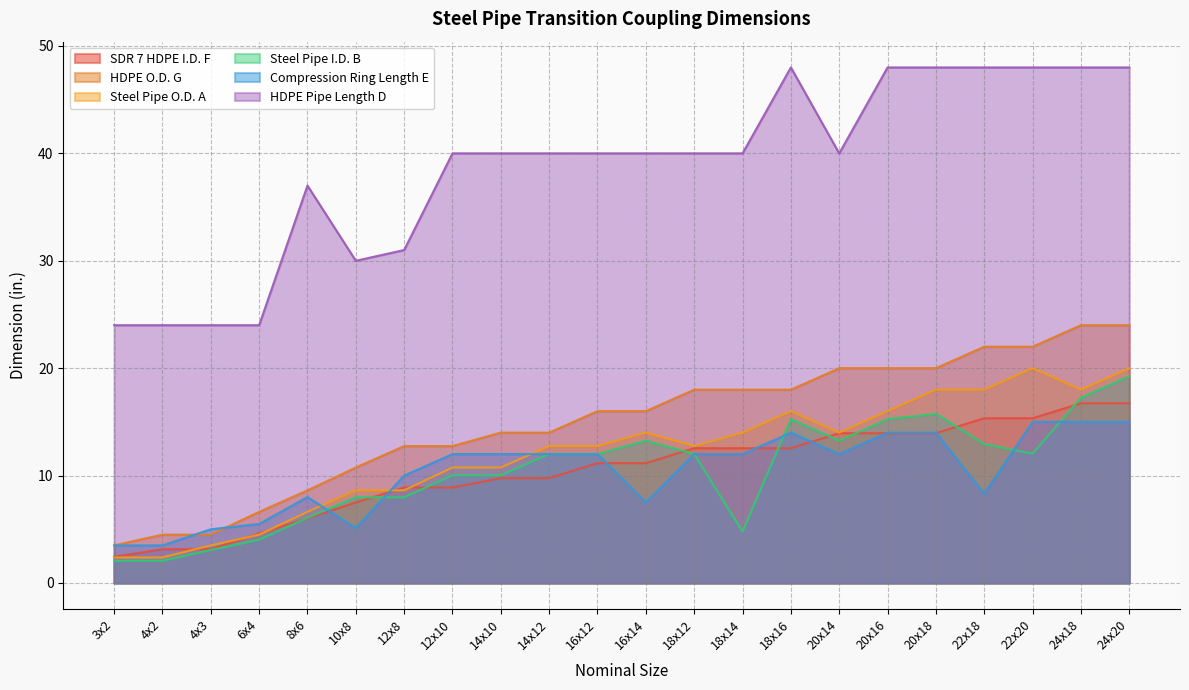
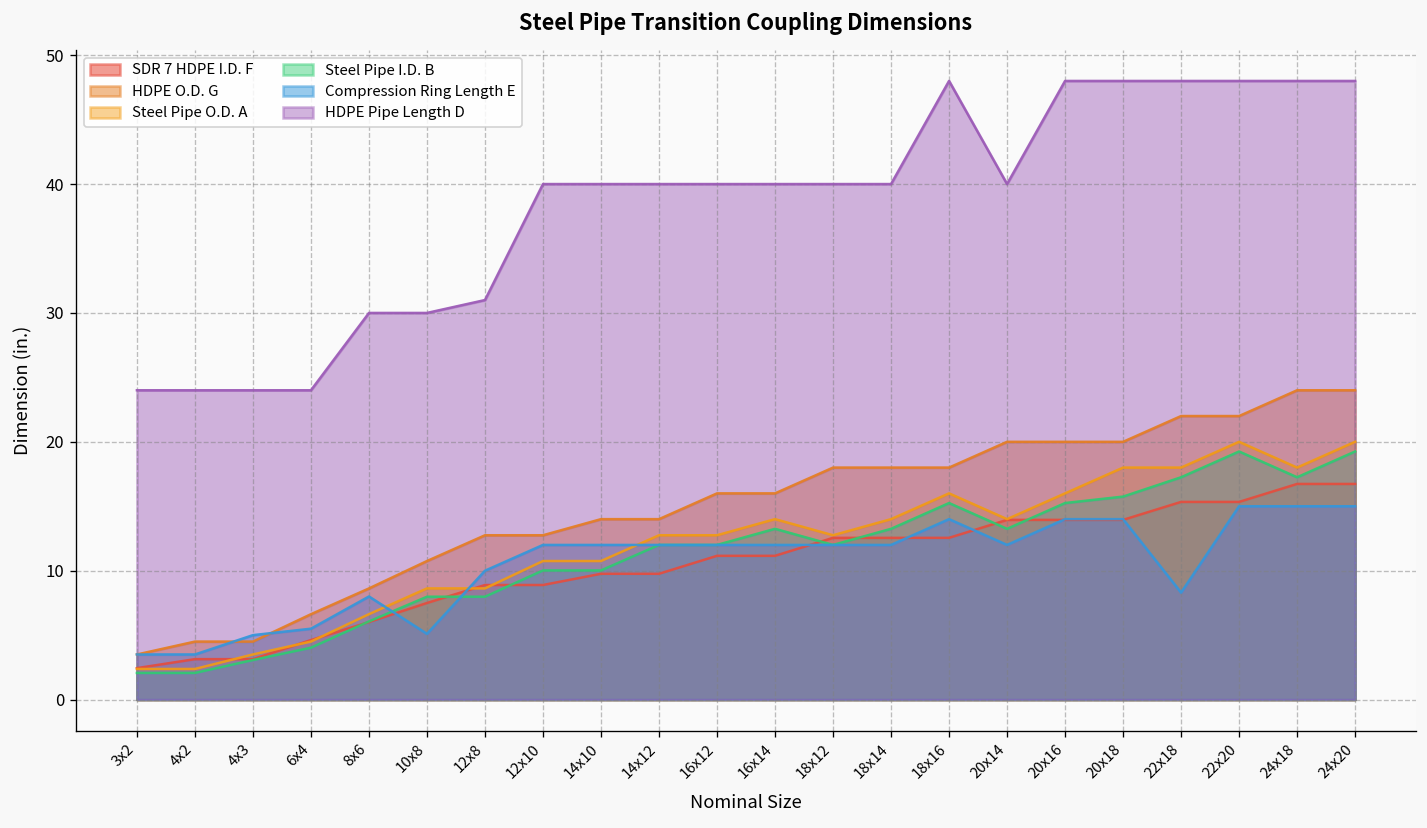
HDPE Pipe Length D, 8x6: 37 -> 30
Compression Ring Length E, 16x14: 7.5 -> 12.0
Steel Pipe I.D. B, 18x14: 4.8 -> 13.3
Steel Pipe I.D. B, 22x18: 12.9 -> 17.3
Steel Pipe I.D. B, 22x20: 12.0 -> 19.3
